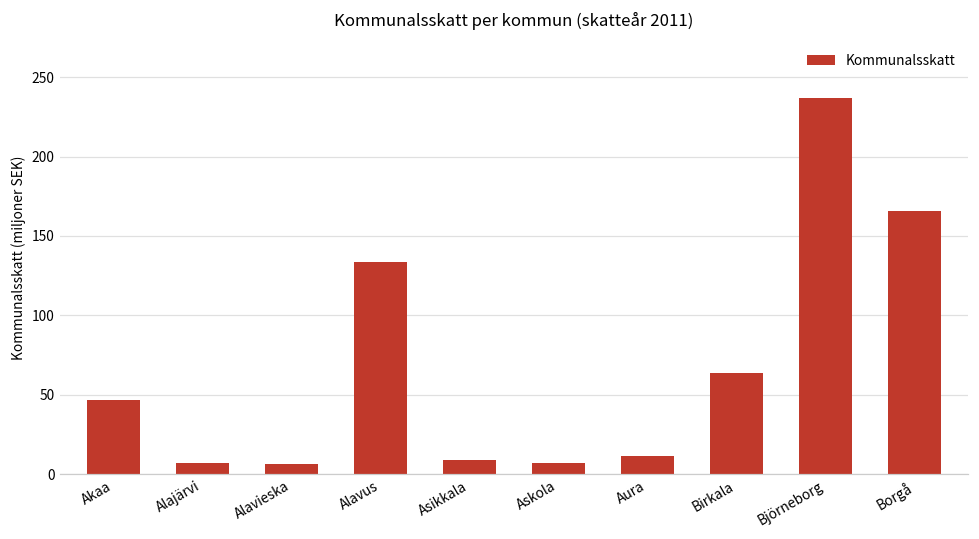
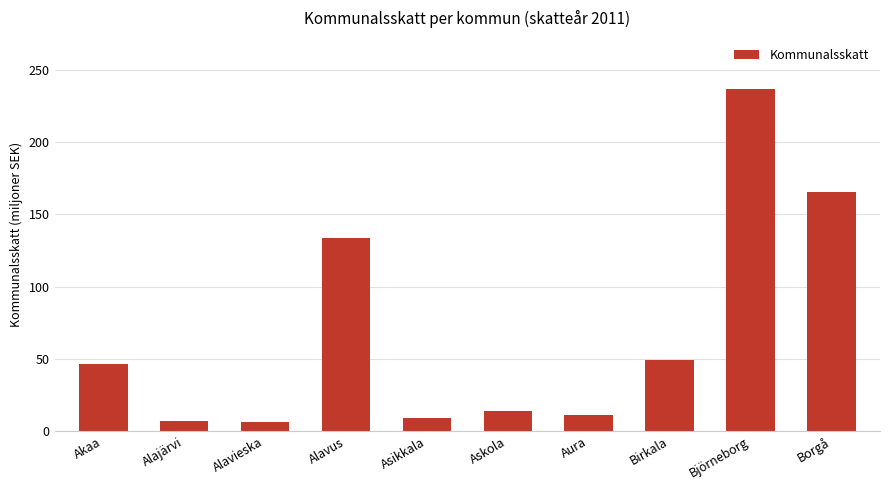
Askola: 7 -> 14
Birkala: 64 -> 49
